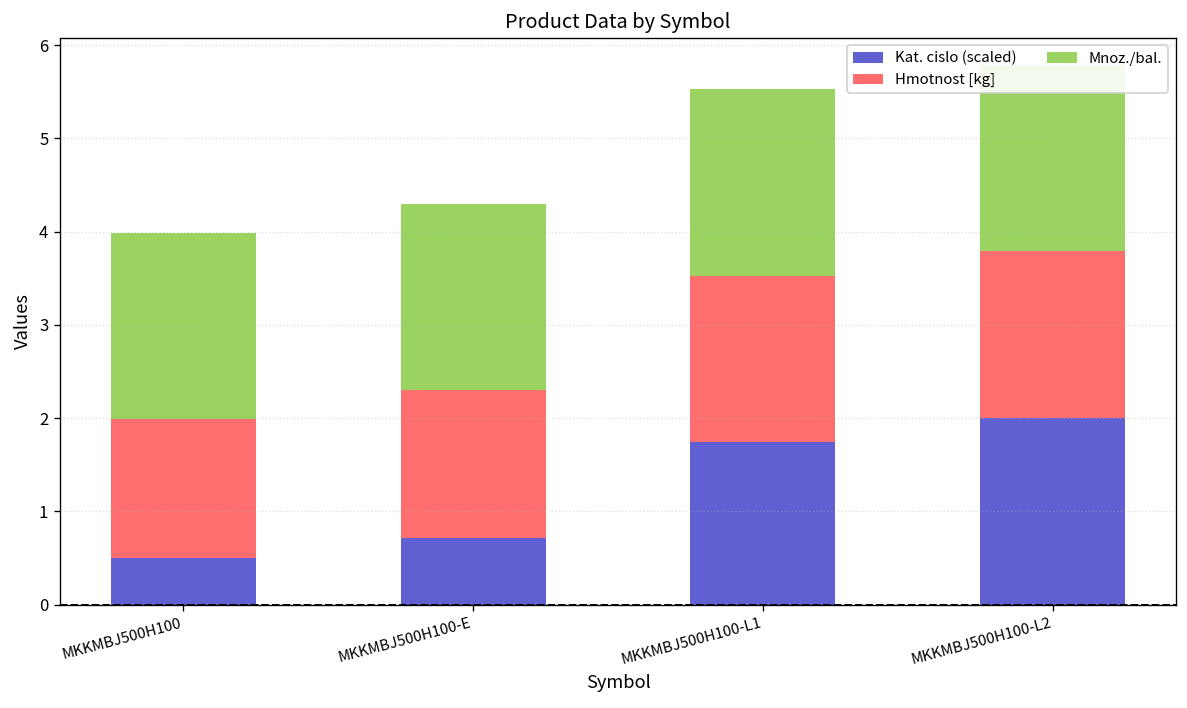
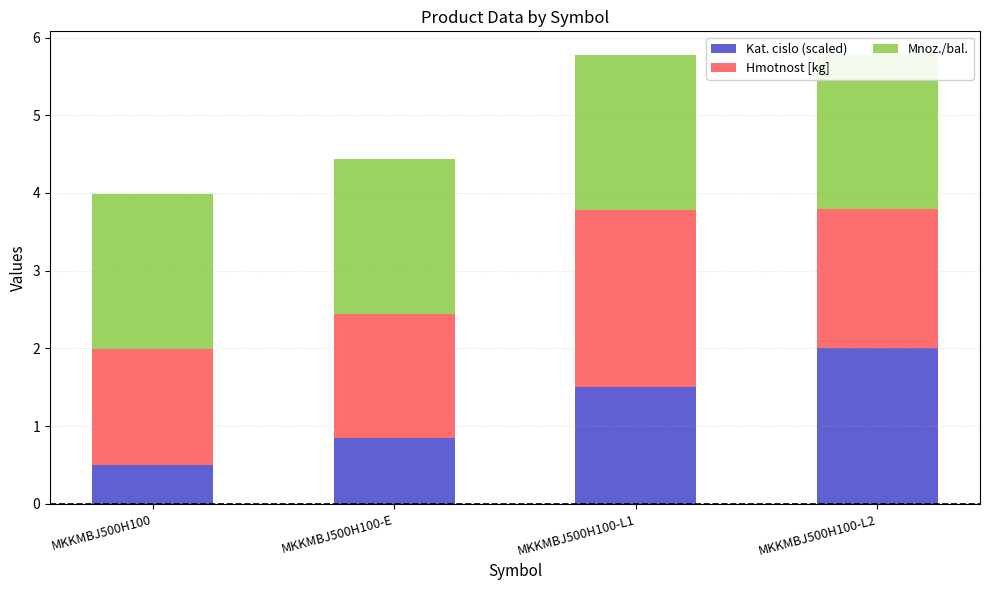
Kat. cislo (scaled), MKKMBJ500H100-E: 0.7 -> 0.9
Kat. cislo (scaled), MKKMBJ500H100-L1: 1.7 -> 1.5
Hmotnost [kg], MKKMBJ500H100-L1: 1.8 -> 2.3
